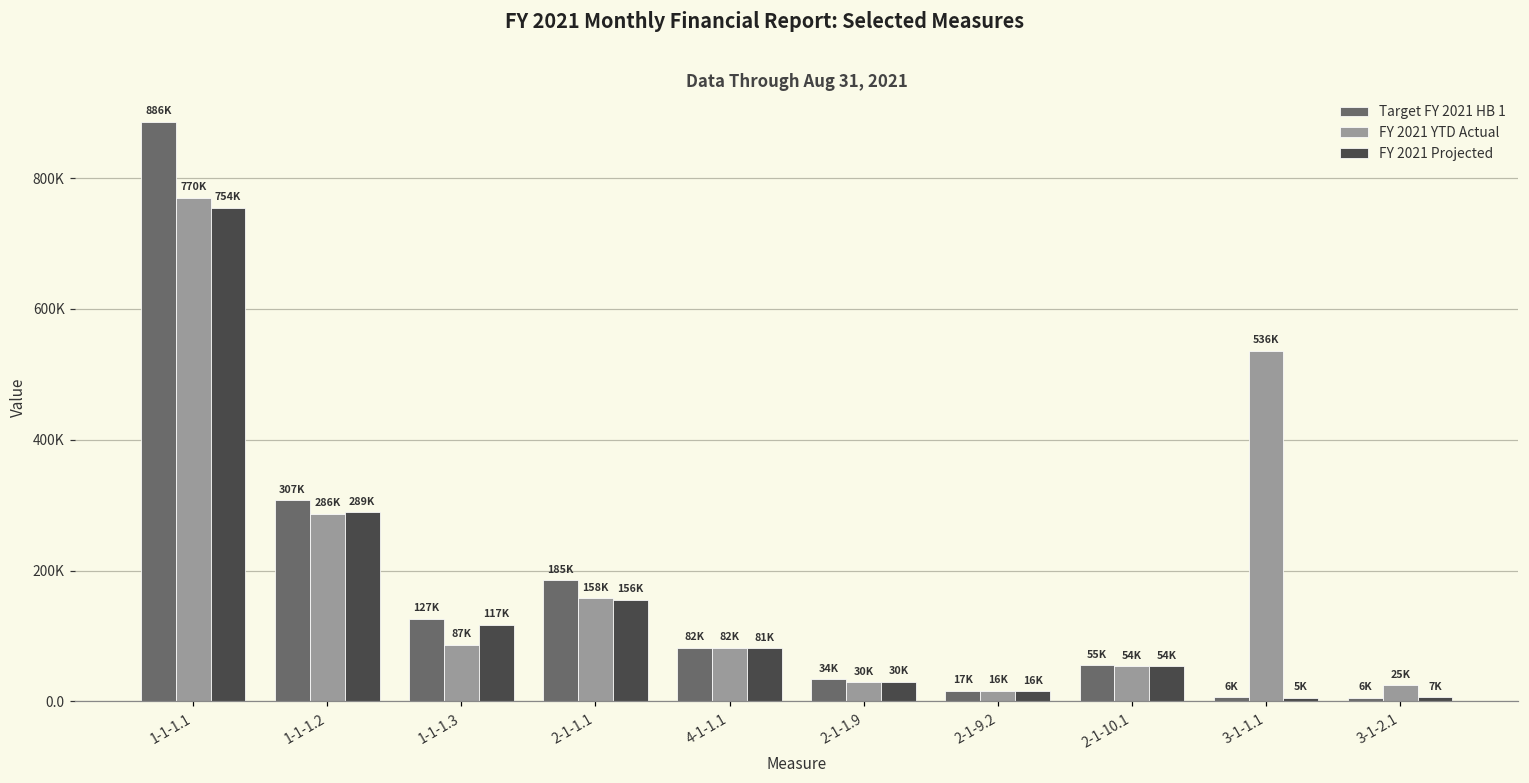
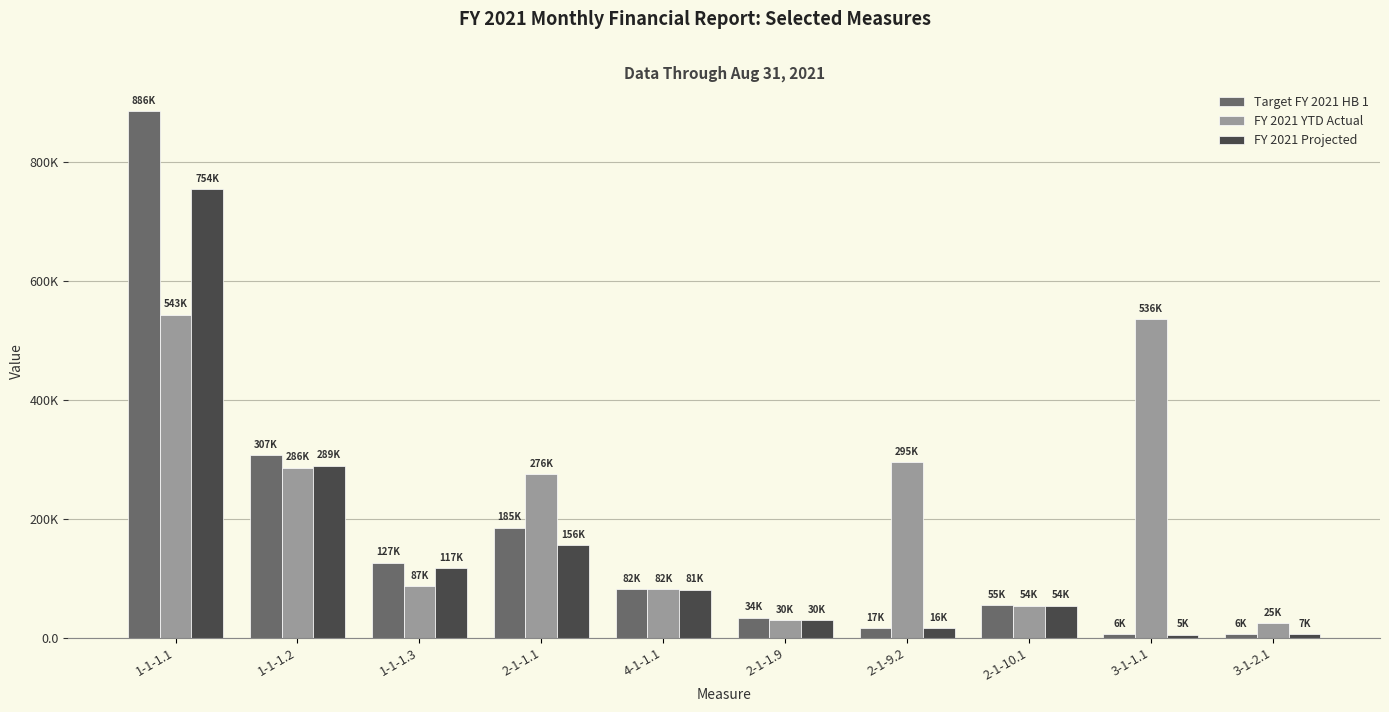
FY 2021 YTD Actual, 1-1-1.1: 770K -> 543K
FY 2021 YTD Actual, 2-1-1.1: 158K -> 276K
FY 2021 YTD Actual, 2-1-9.2: 16K -> 295K
